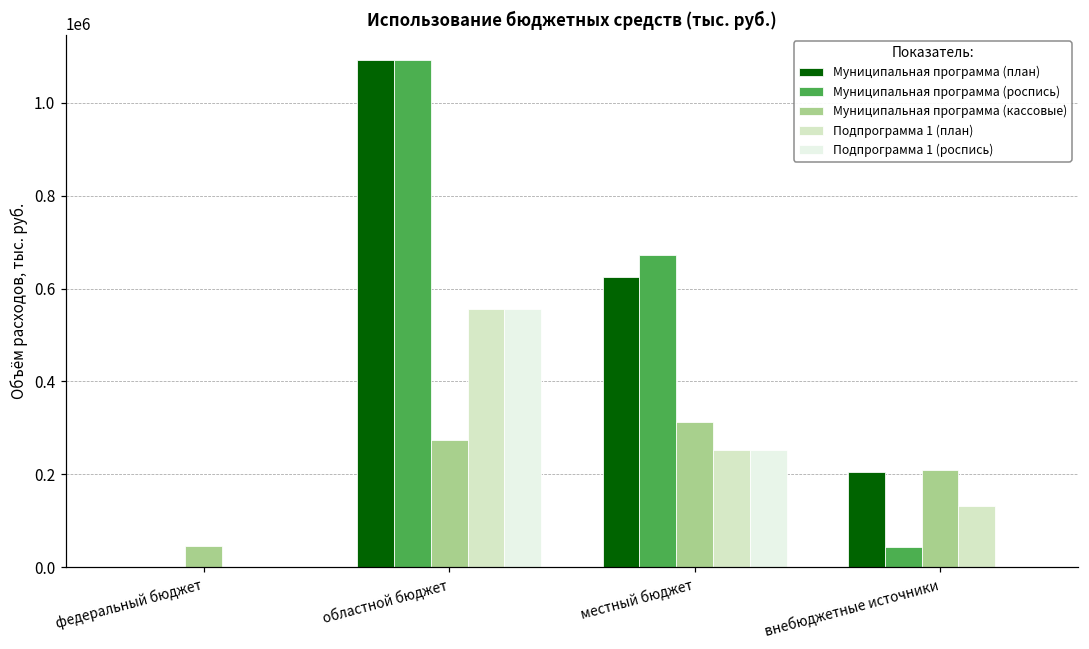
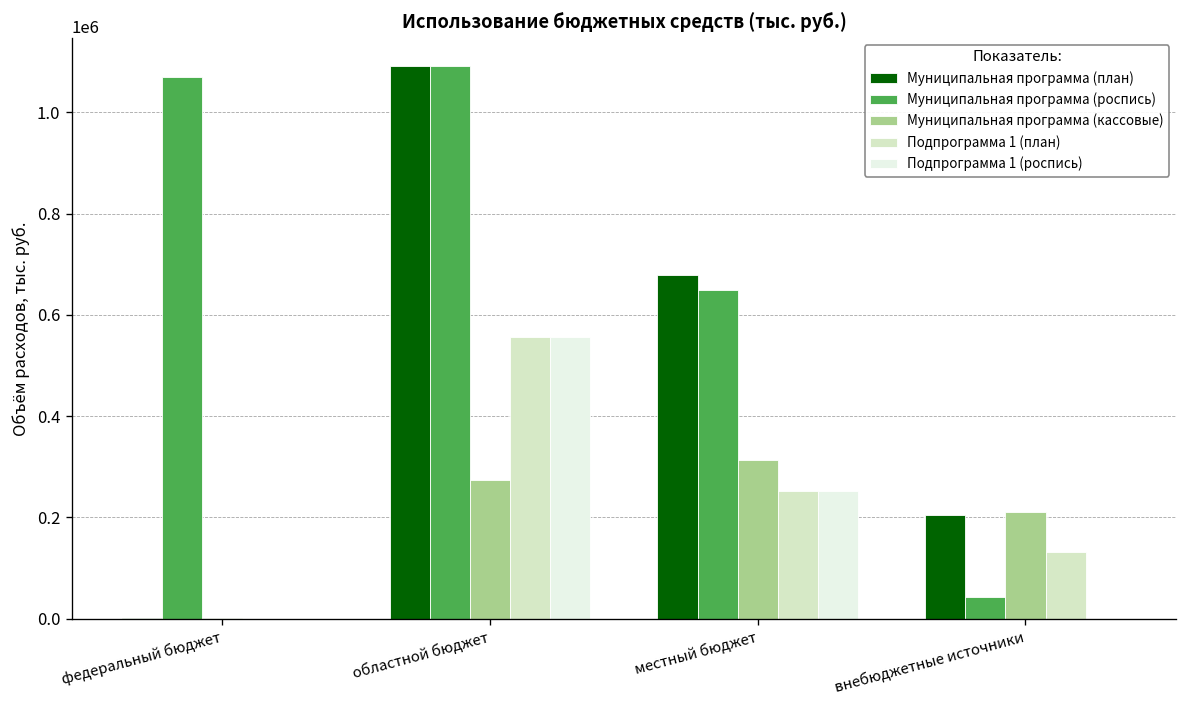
Муниципальная программа (роспись), федеральный бюджет: 0 -> 1070000
Муниципальная программа (кассовые), федеральный бюджет: 50000 -> 0
Муниципальная программа (план), местный бюджет: 620000 -> 680000
Муниципальная программа (роспись), местный бюджет: 670000 -> 650000
